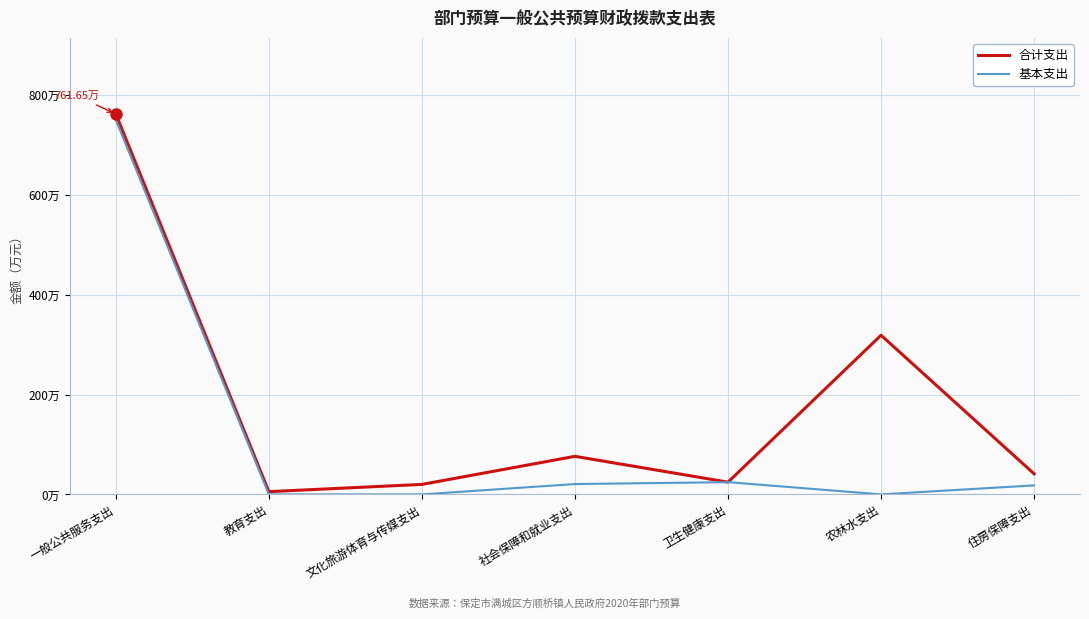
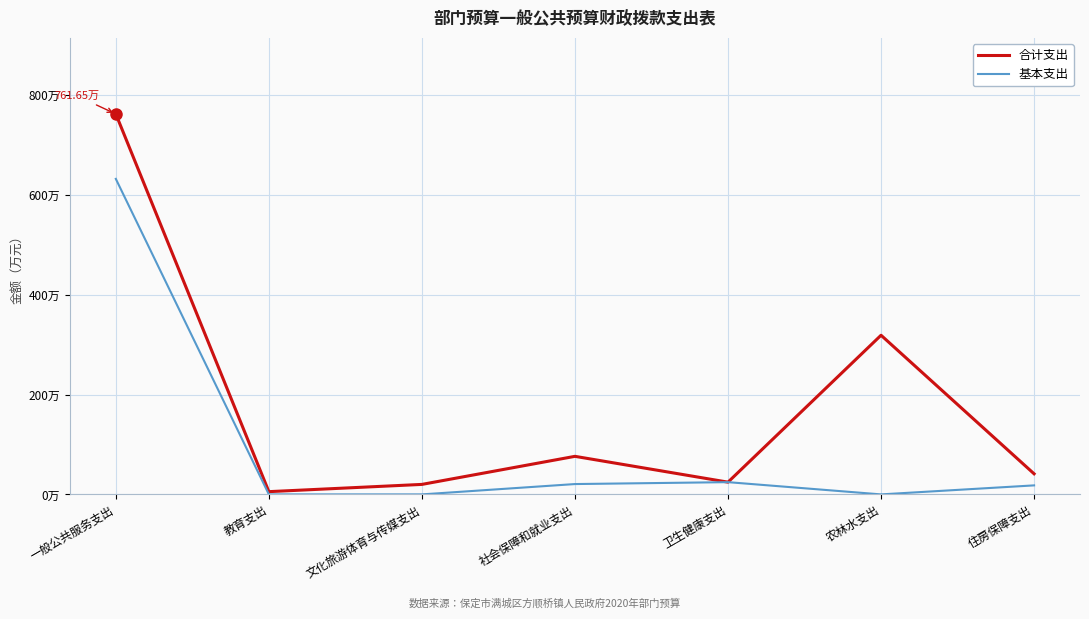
基本支出, 一般公共服务支出: 750万 -> 630万
